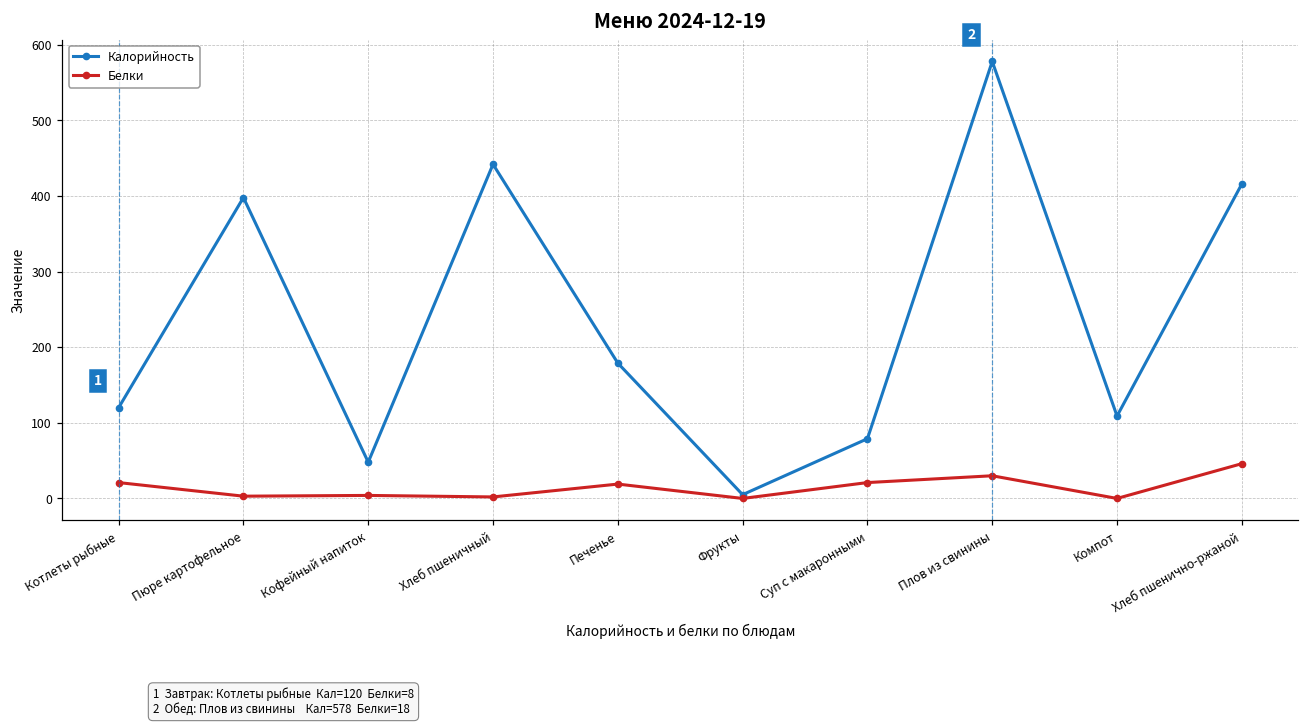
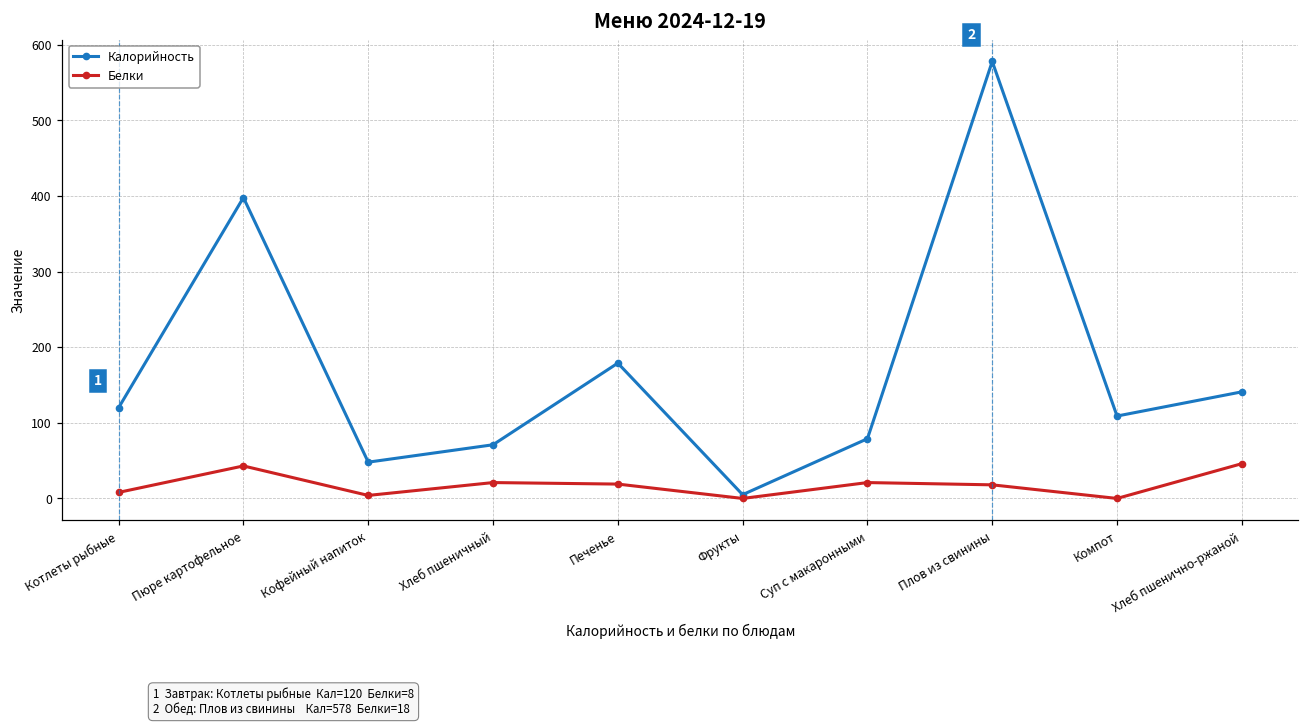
Белки, Котлеты рыбные: 20 -> 10
Белки, Пюре картофельное: 0 -> 40
Калорийность, Хлеб пшеничный: 440 -> 70
Белки, Хлеб пшеничный: 0 -> 20
Белки, Плов из свинины: 30 -> 20
Калорийность, Хлеб пшенично-ржаной: 420 -> 140
